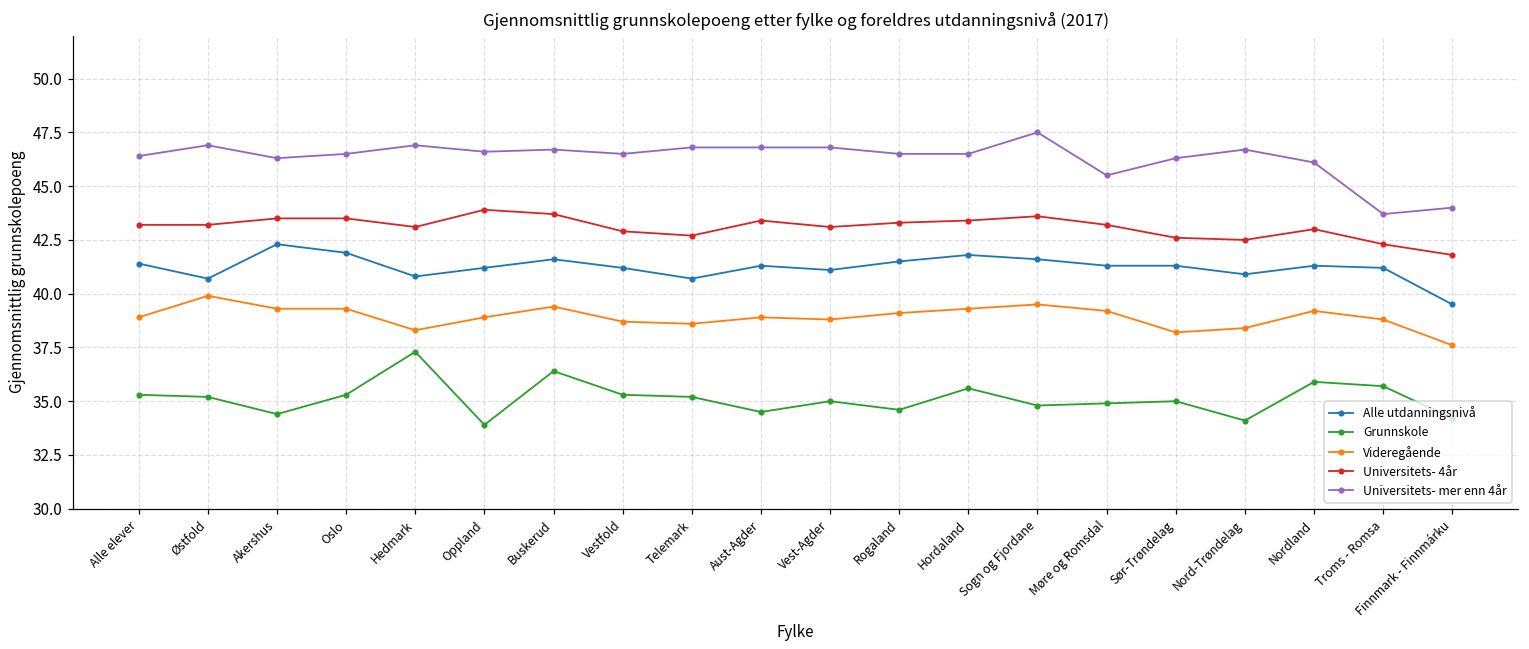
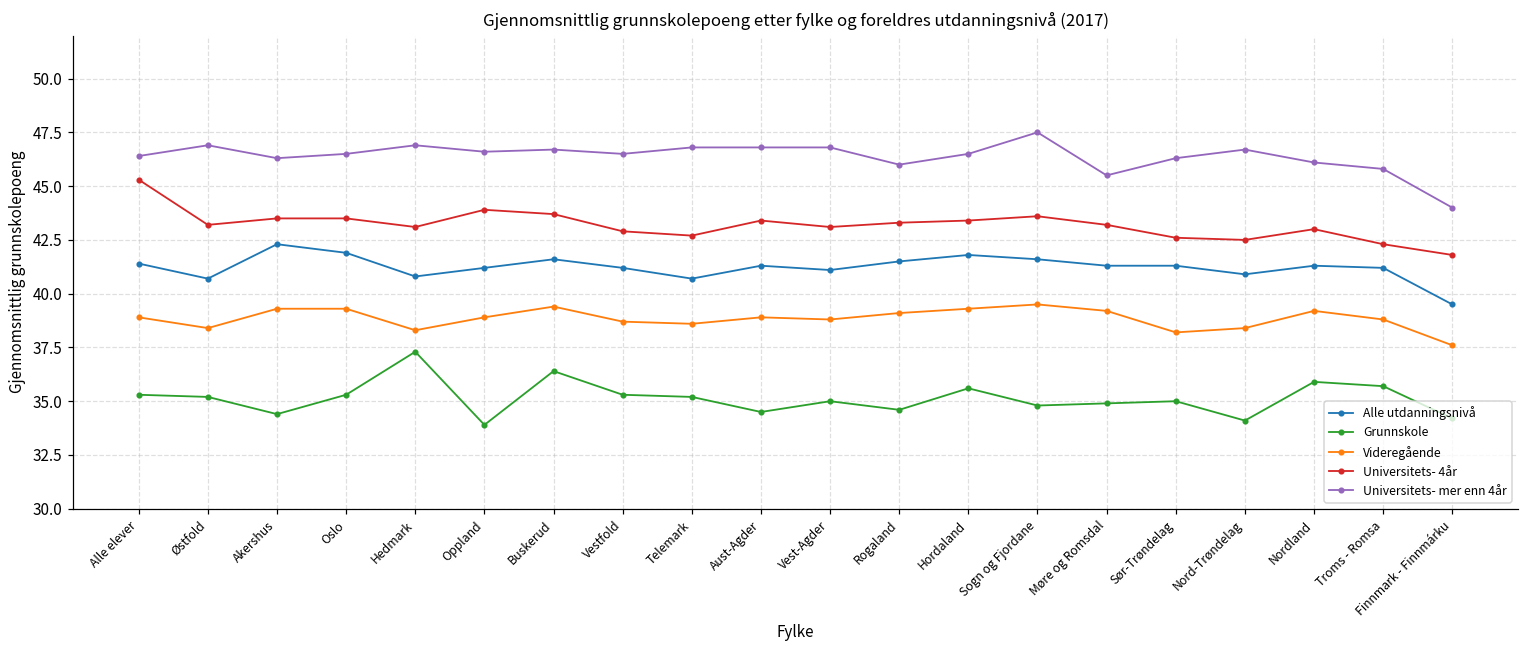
Universitets- 4år, Alle elever: 43.2 -> 45.3
Videregående, Østfold: 39.9 -> 38.4
Universitets- mer enn 4år, Rogaland: 46.5 -> 46.0
Universitets- mer enn 4år, Troms - Romsa: 43.7 -> 45.8
